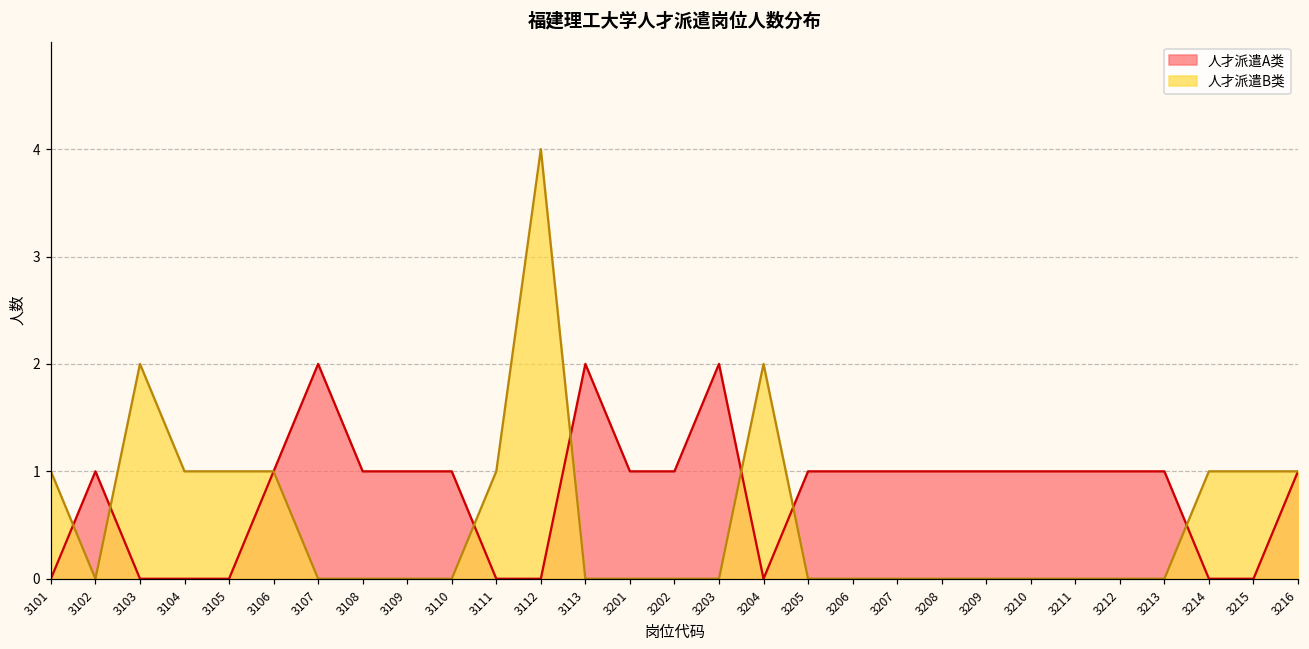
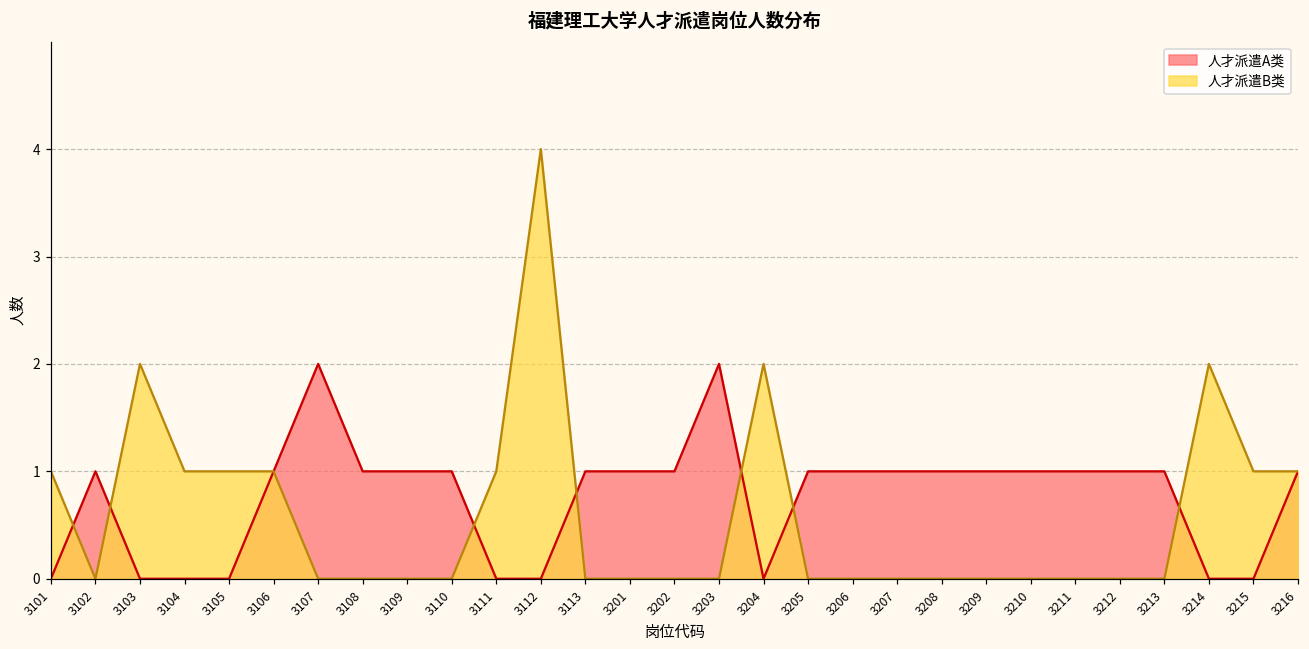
人才派遣A类, 3113: 2 -> 1
人才派遣B类, 3214: 1 -> 2
